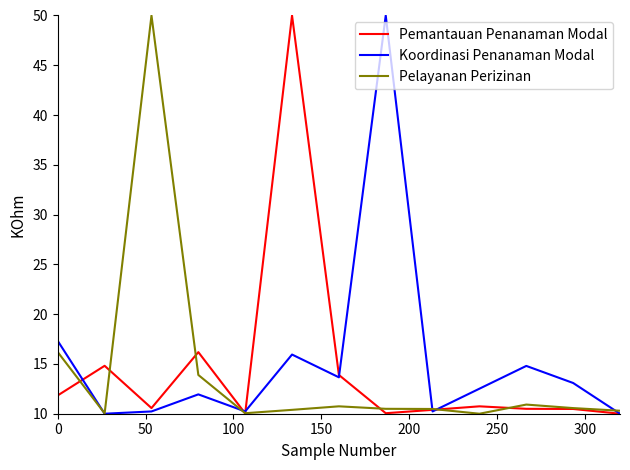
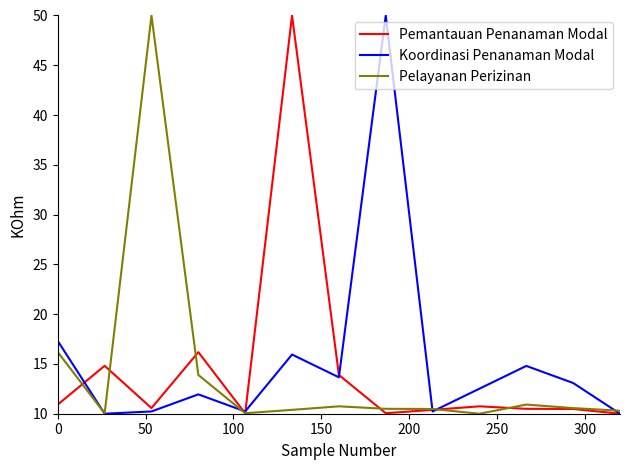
Pemantauan Penanaman Modal, 0: 12 -> 11
